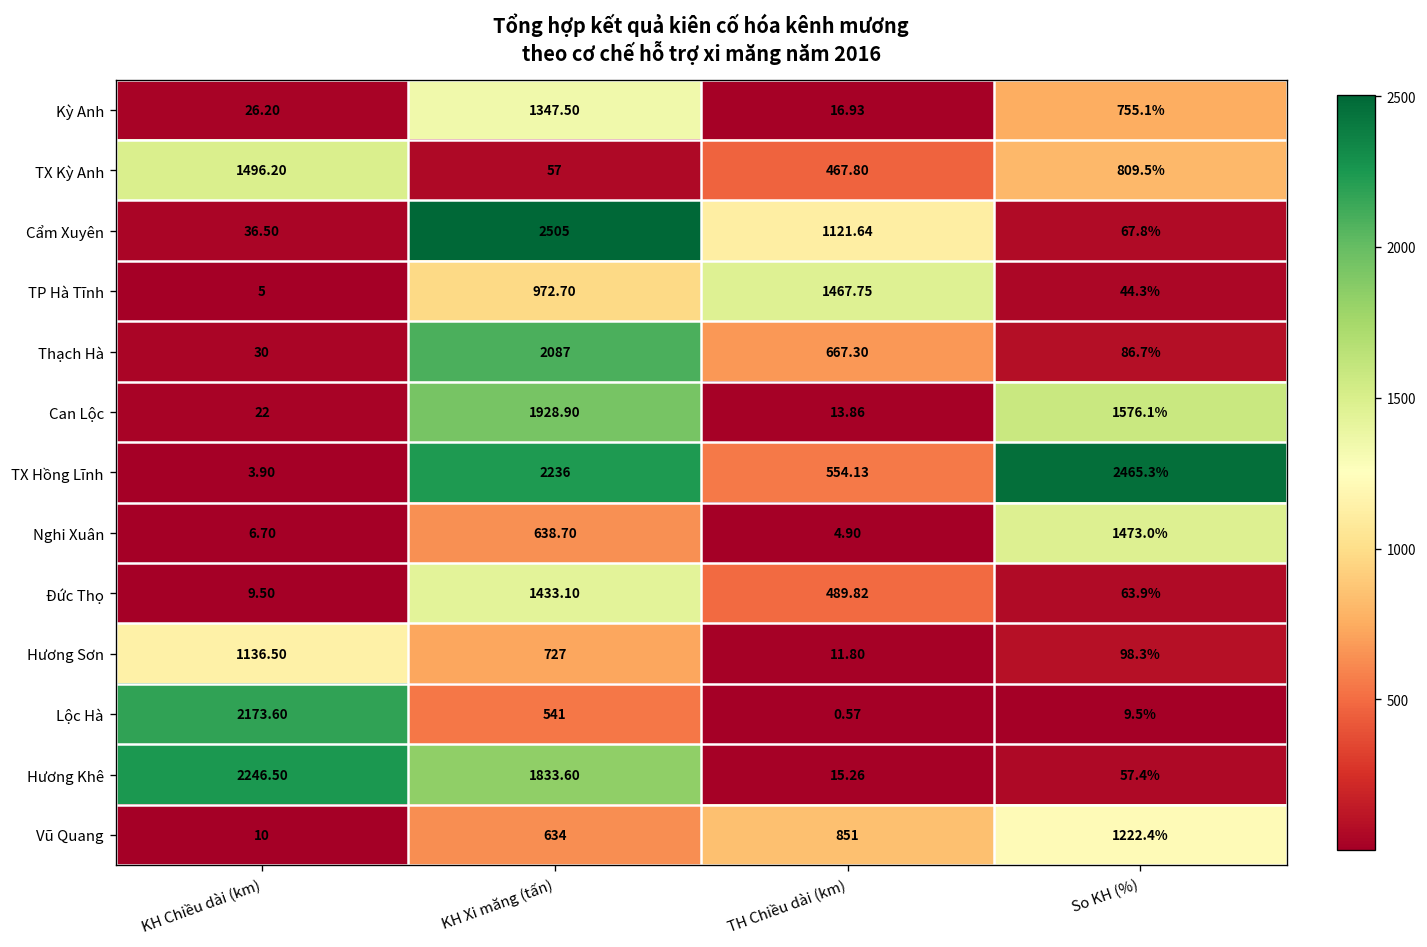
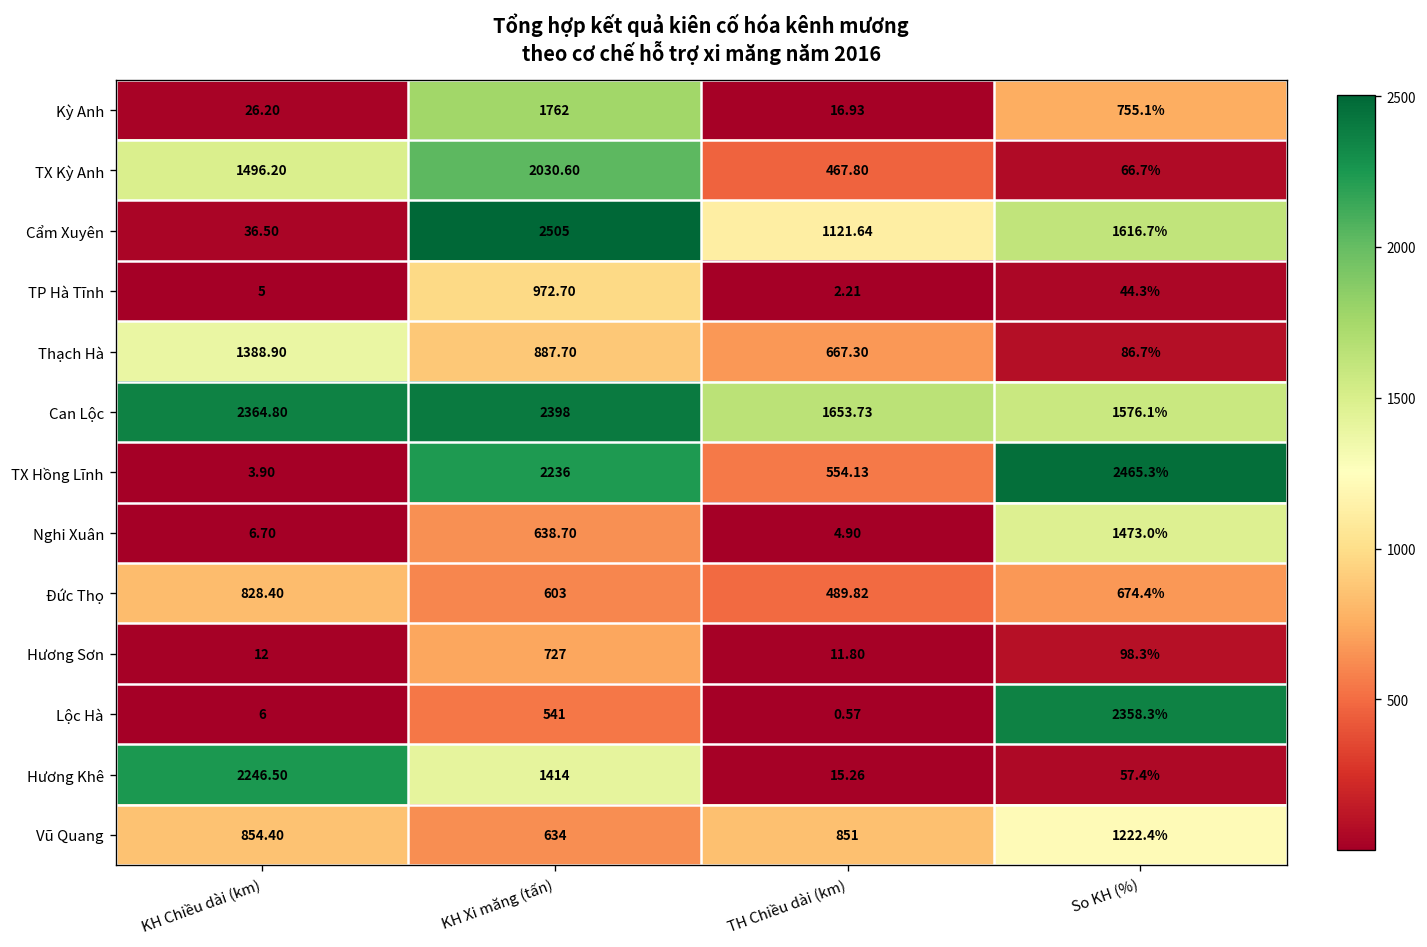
Kỳ Anh, KH Xi măng (tấn): 1347.50 -> 1762
TX Kỳ Anh, KH Xi măng (tấn): 57 -> 2030.60
TX Kỳ Anh, So KH (%): 809.5% -> 66.7%
Cẩm Xuyên, So KH (%): 67.8% -> 1616.7%
TP Hà Tĩnh, TH Chiều dài (km): 1467.75 -> 2.21
Thạch Hà, KH Chiều dài (km): 30 -> 1388.90
Thạch Hà, KH Xi măng (tấn): 2087 -> 887.70
Can Lộc, KH Chiều dài (km): 22 -> 2364.80
Can Lộc, KH Xi măng (tấn): 1928.90 -> 2398
Can Lộc, TH Chiều dài (km): 13.86 -> 1653.73
Đức Thọ, KH Chiều dài (km): 9.50 -> 828.40
Đức Thọ, KH Xi măng (tấn): 1433.10 -> 603
Đức Thọ, So KH (%): 63.9% -> 674.4%
Hương Sơn, KH Chiều dài (km): 1136.50 -> 12
Lộc Hà, KH Chiều dài (km): 2173.60 -> 6
Lộc Hà, So KH (%): 9.5% -> 2358.3%
Hương Khê, KH Xi măng (tấn): 1833.60 -> 1414
Vũ Quang, KH Chiều dài (km): 10 -> 854.40
